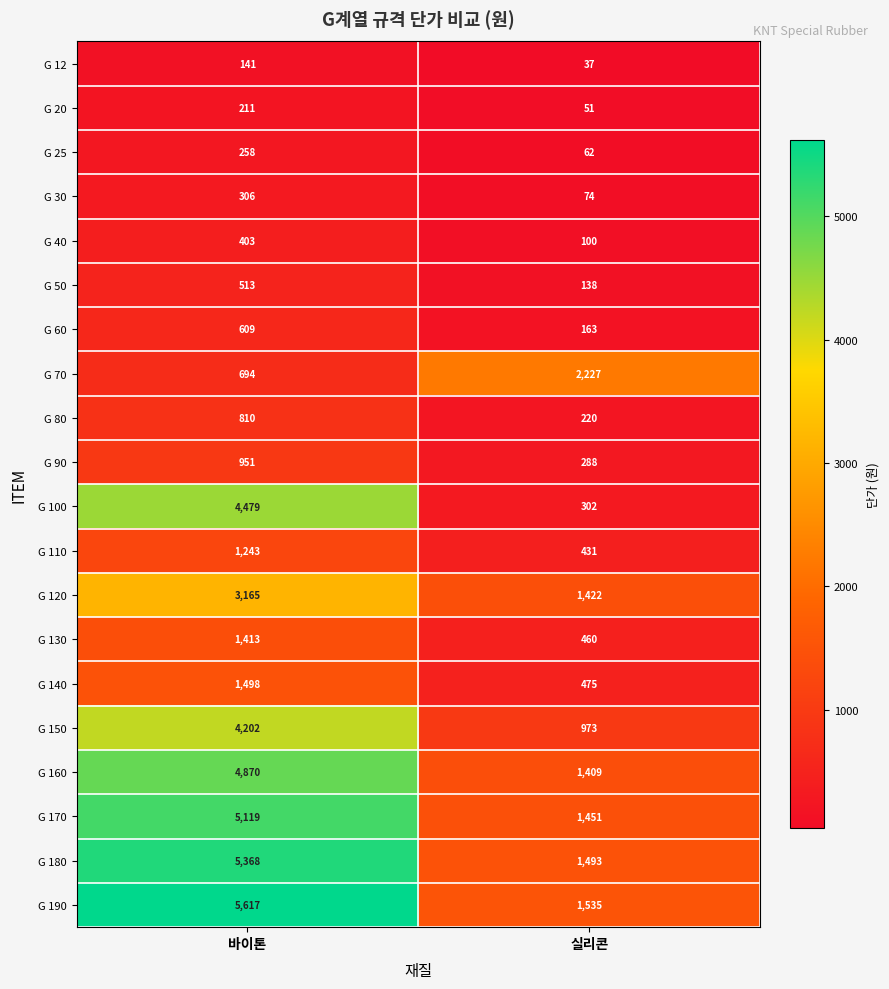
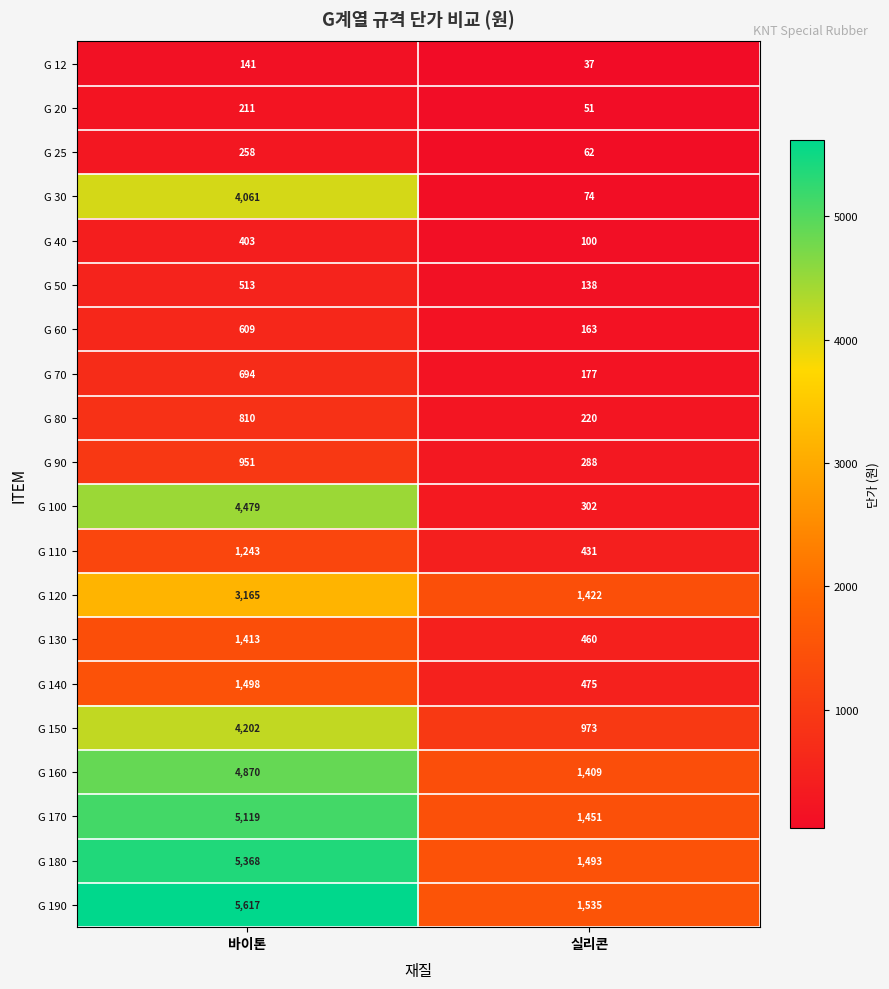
G 30, 바이톤: 306 -> 4,061
G 70, 실리콘: 2,227 -> 177
